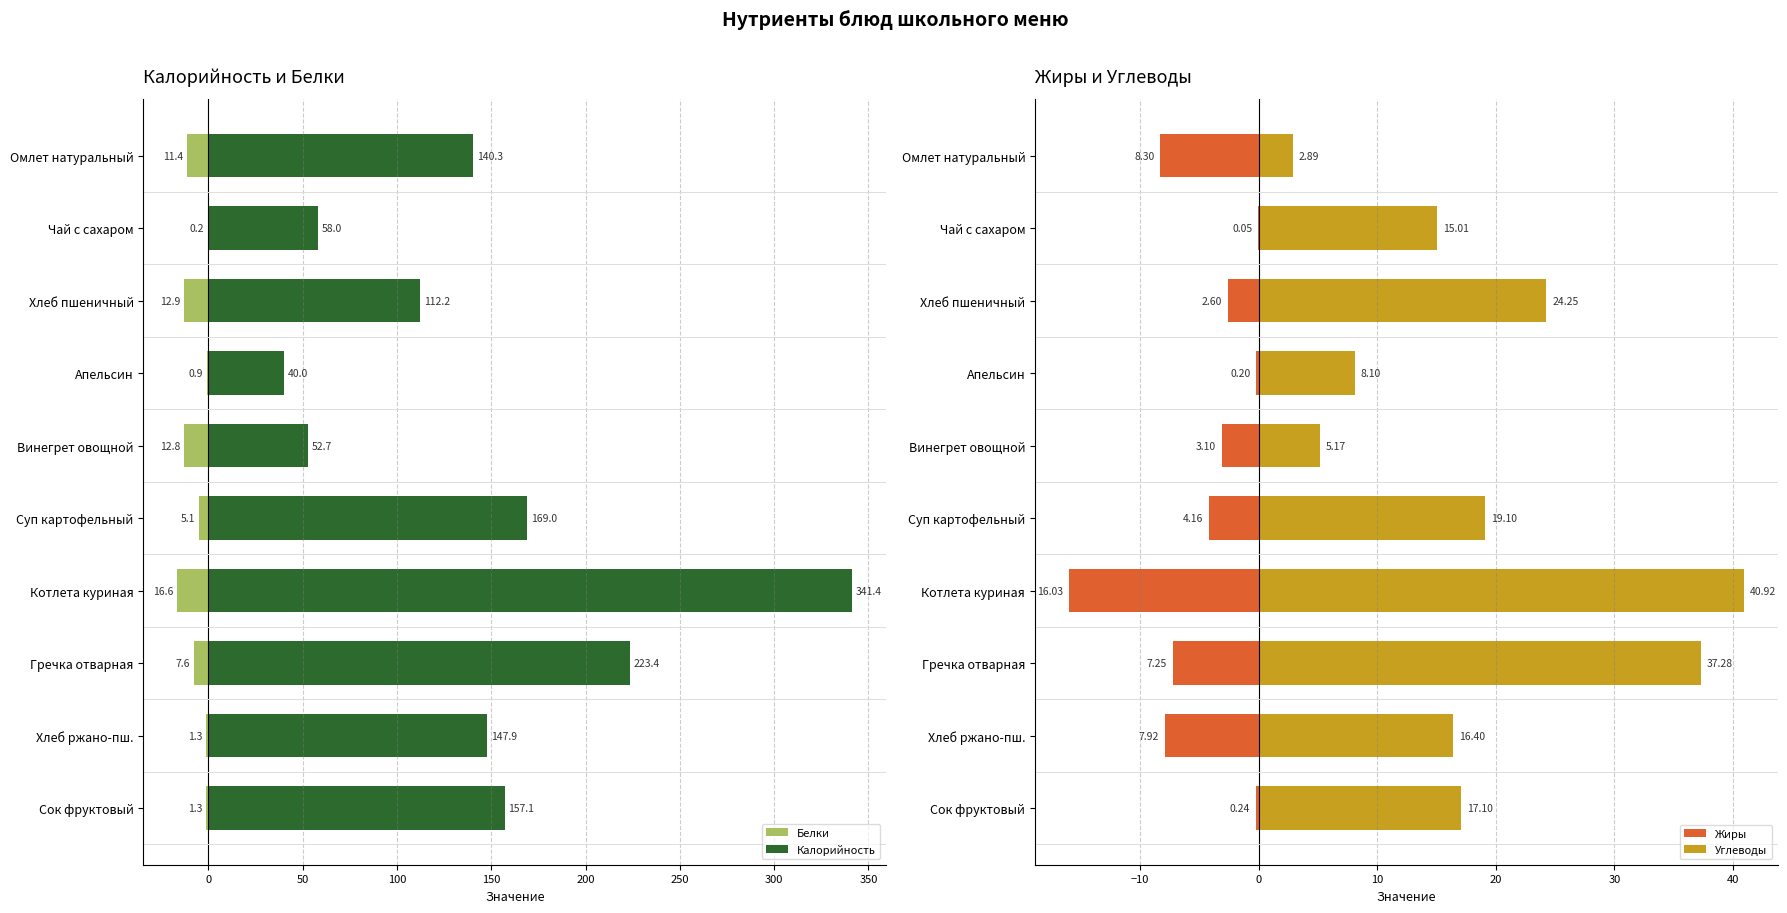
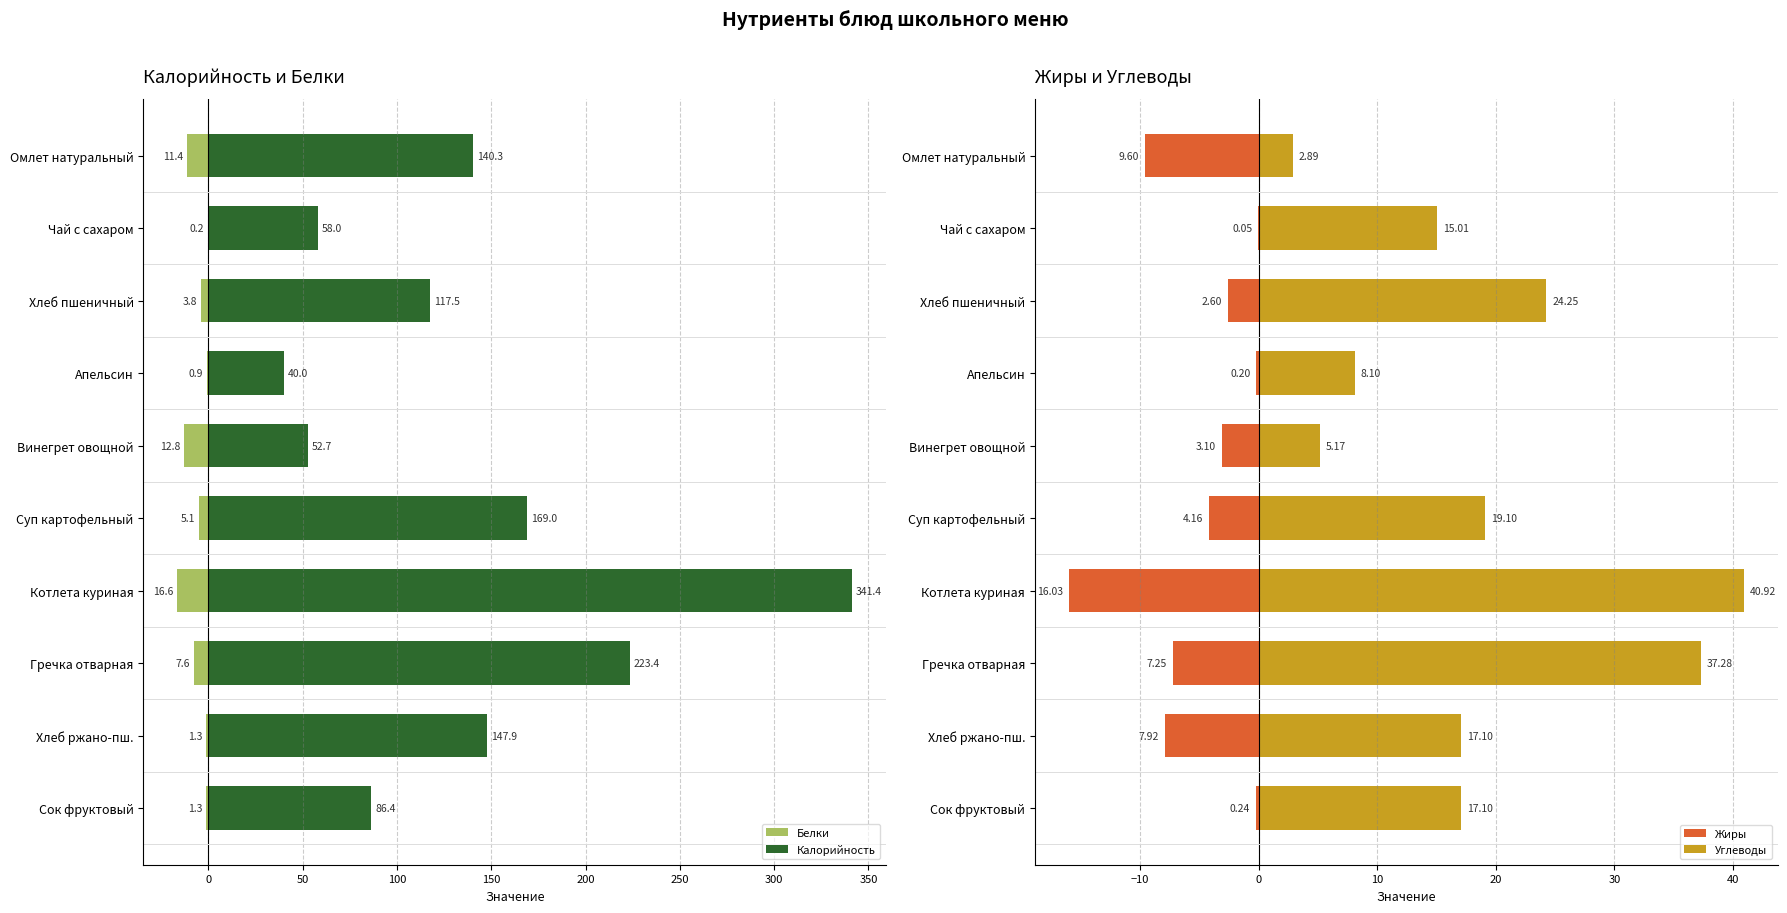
Калорийность и Белки, Белки, Хлеб пшеничный: 12.9 -> 3.8
Калорийность и Белки, Калорийность, Хлеб пшеничный: 112.2 -> 117.5
Калорийность и Белки, Калорийность, Сок фруктовый: 157.1 -> 86.4
Жиры и Углеводы, Жиры, Омлет натуральный: 8.30 -> 9.60
Жиры и Углеводы, Углеводы, Хлеб ржано-пш.: 16.40 -> 17.10
